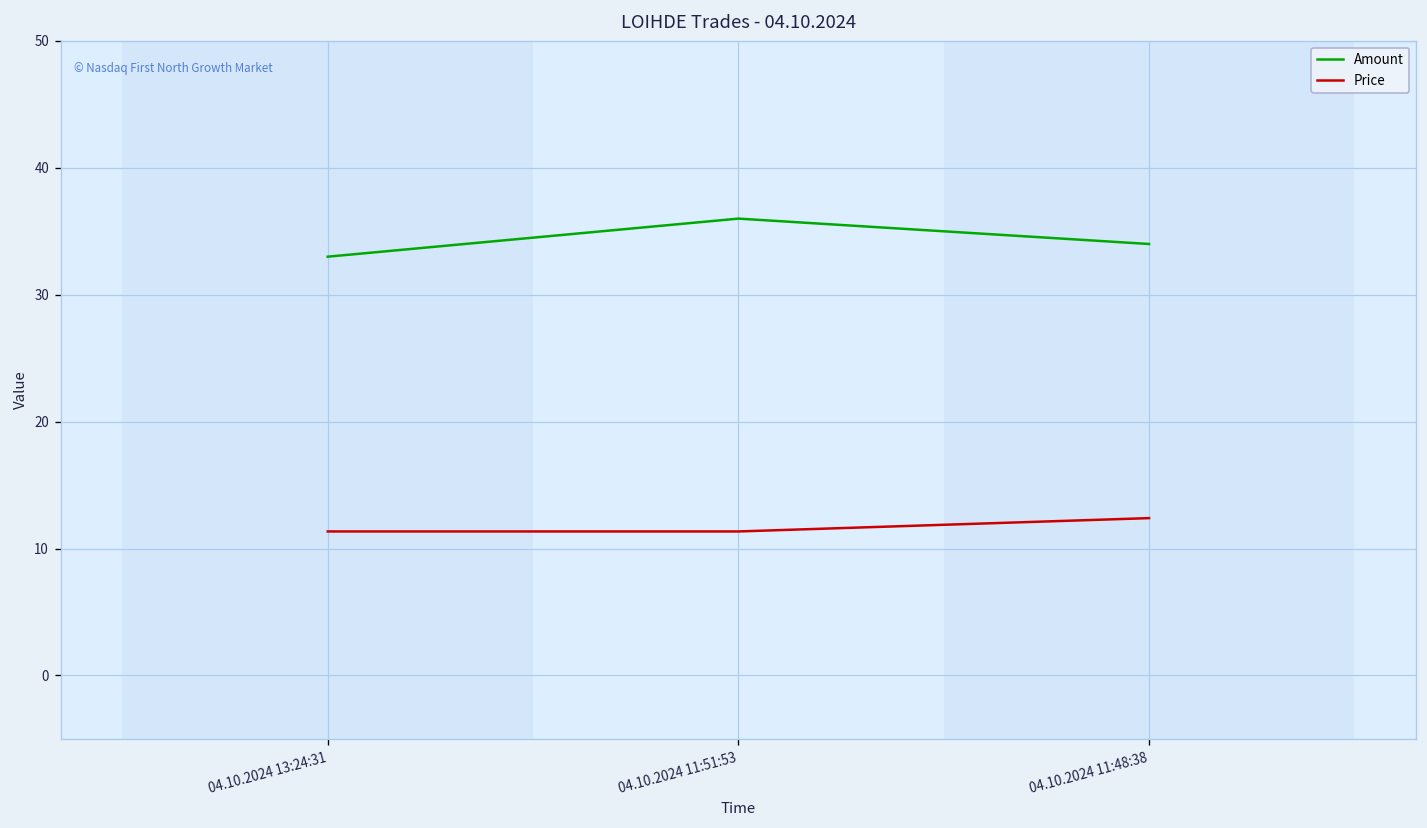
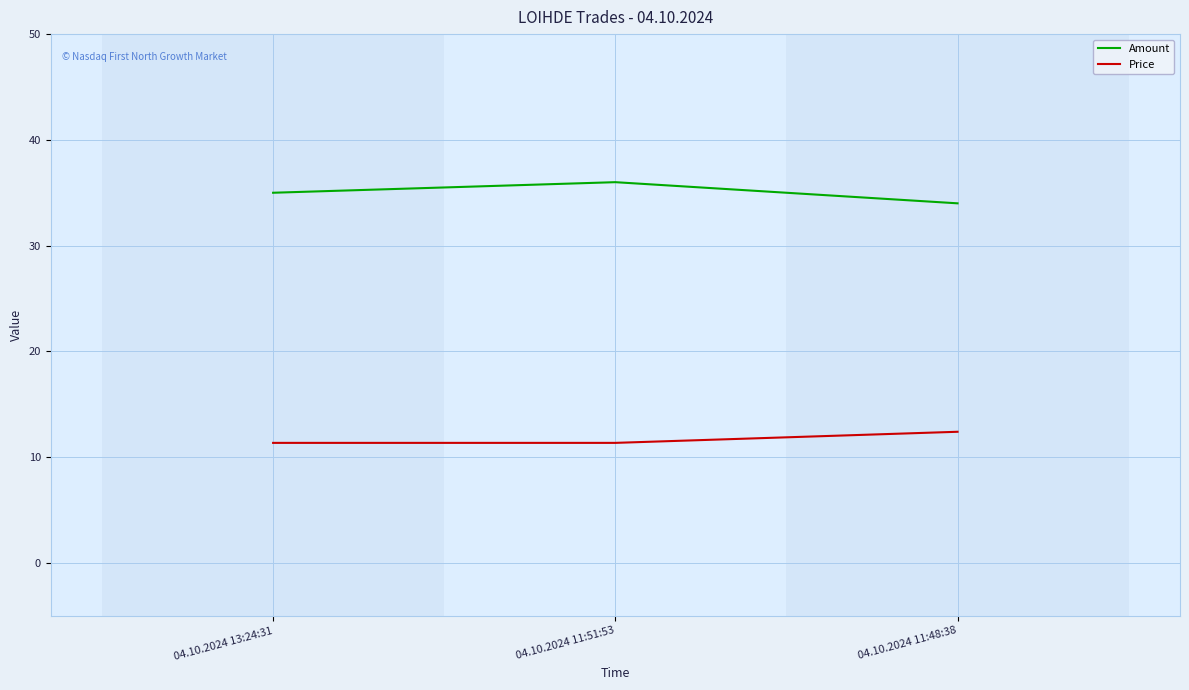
Amount, 04.10.2024 13:24:31: 33 -> 35
